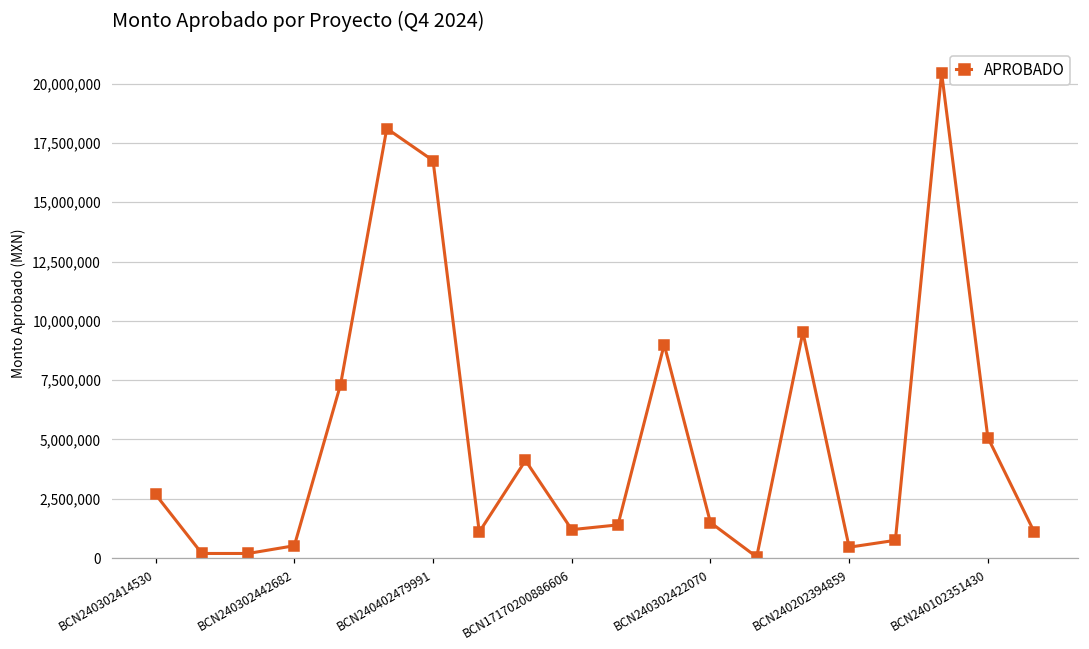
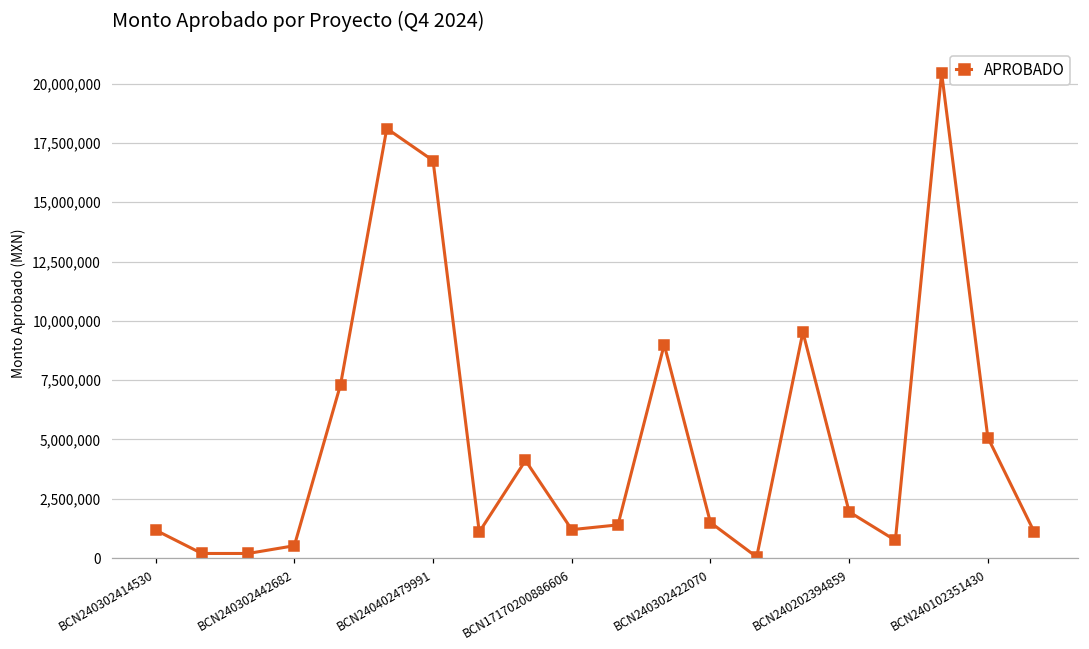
BCN240302414530: 2,700,000 -> 1,200,000
BCN240202394859: 500,000 -> 2,000,000
